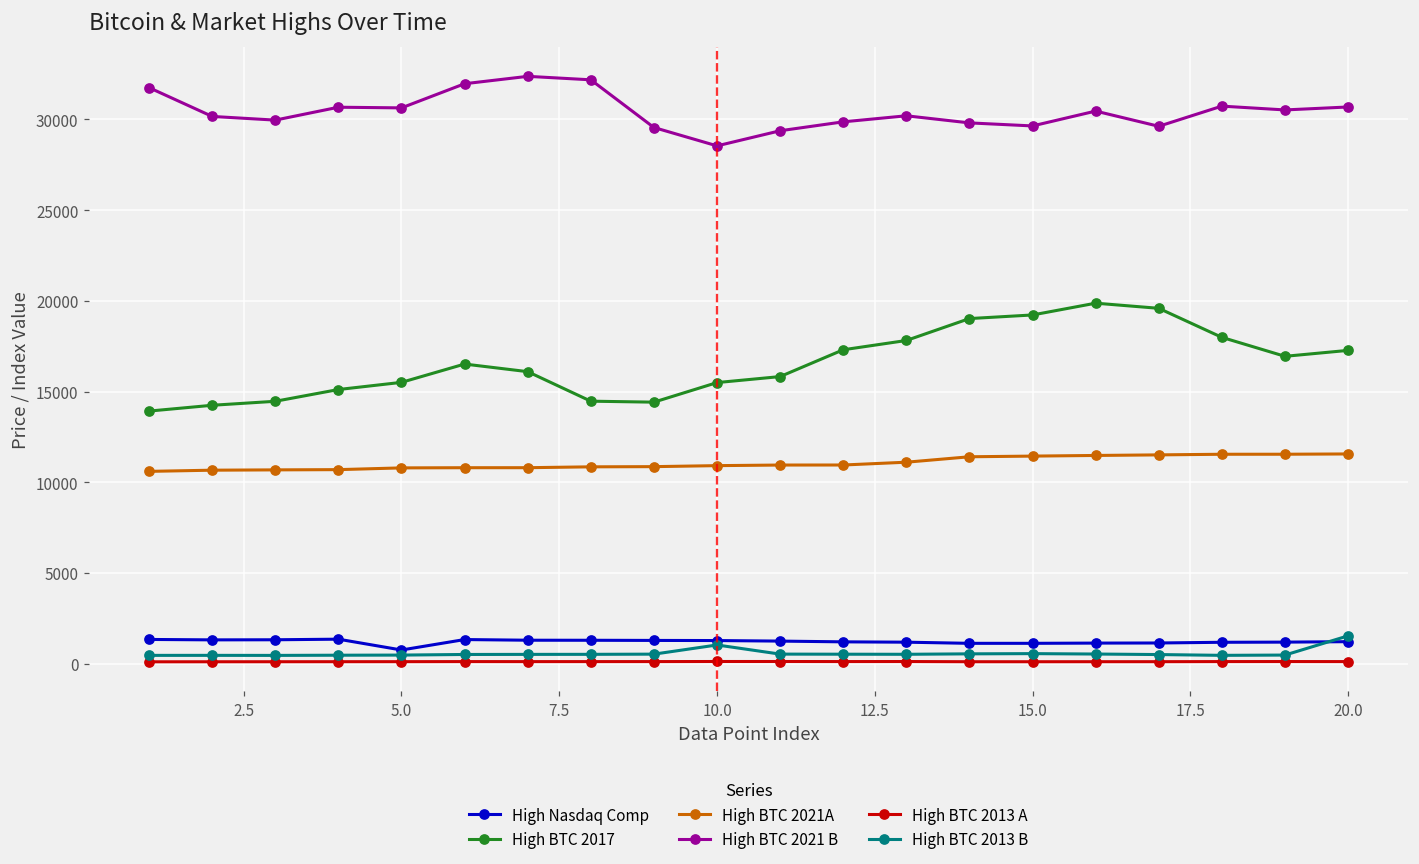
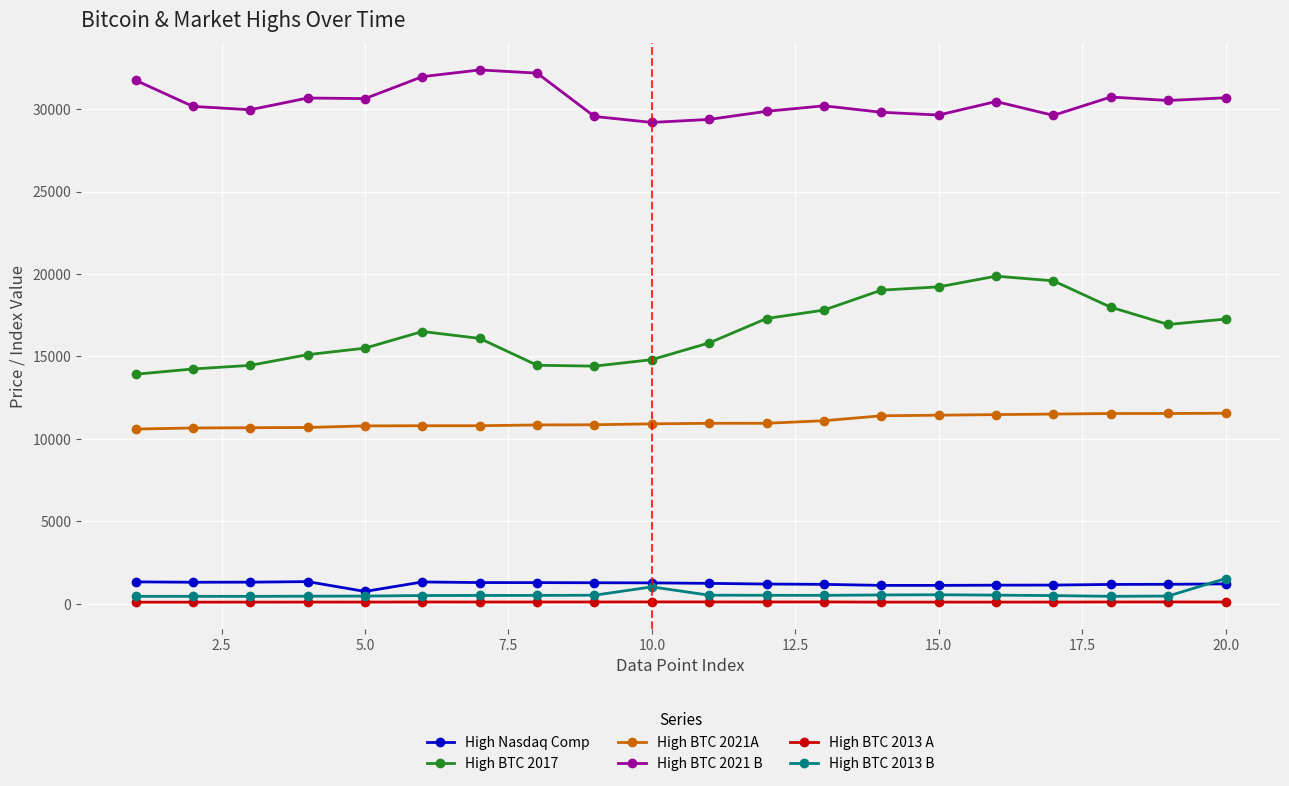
High BTC 2017, 10.0: 15500 -> 14800
High BTC 2021 B, 10.0: 28500 -> 29200
